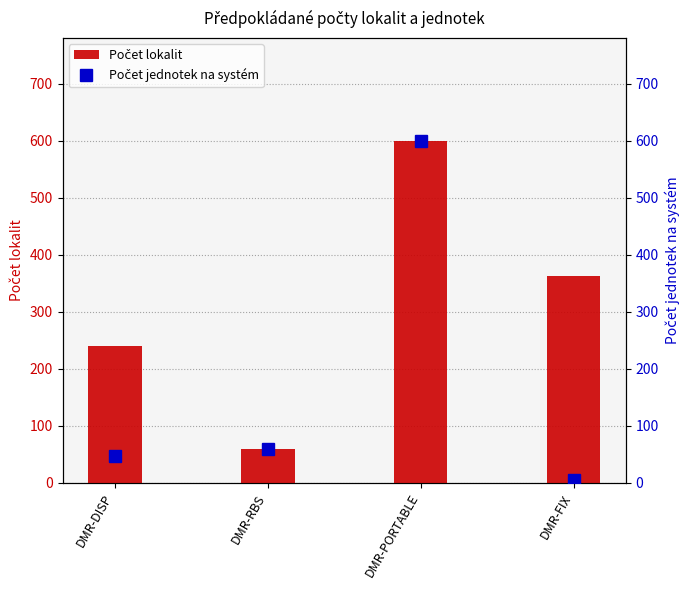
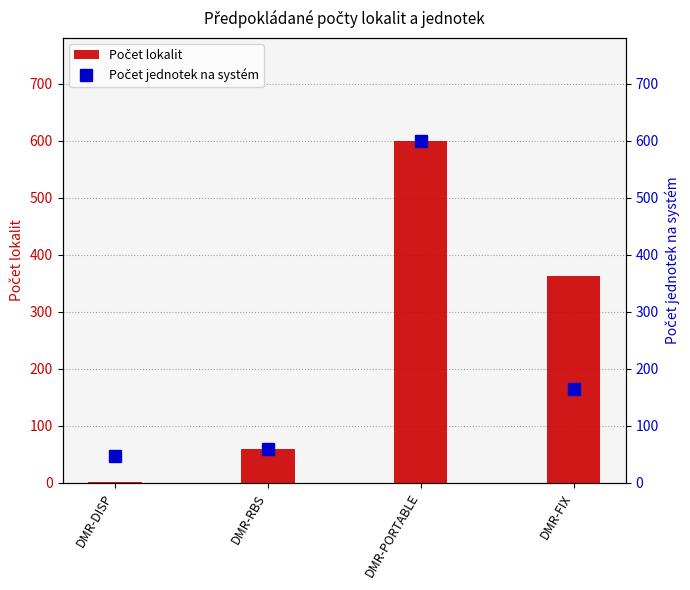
Počet lokalit, DMR-DISP: 240 -> 0
Počet jednotek na systém, DMR-FIX: 10 -> 170
